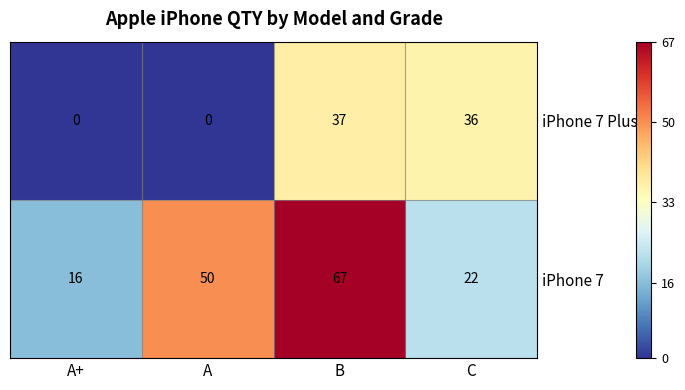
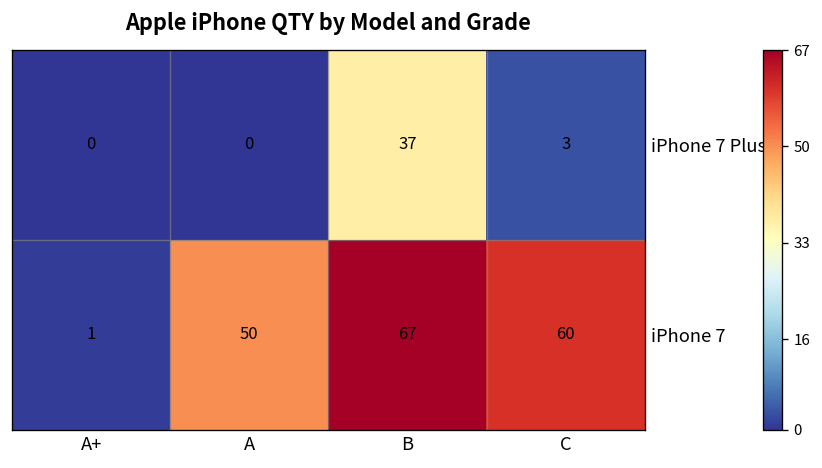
iPhone 7 Plus, C: 36 -> 3
iPhone 7, A+: 16 -> 1
iPhone 7, C: 22 -> 60
